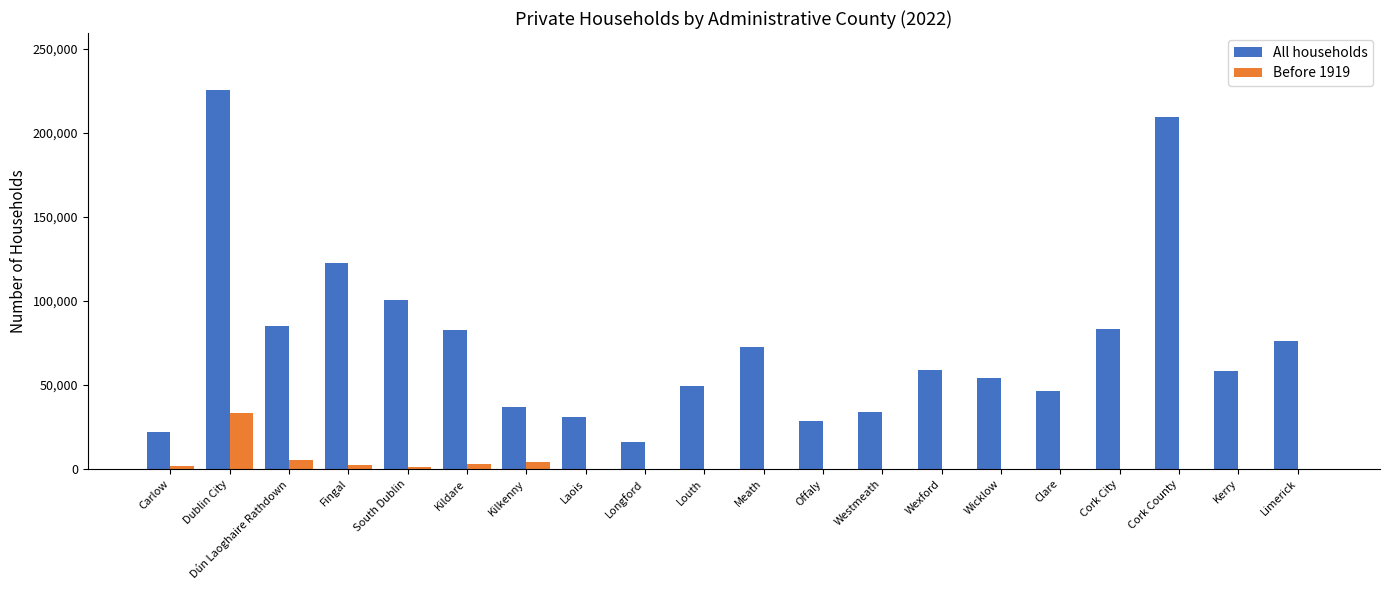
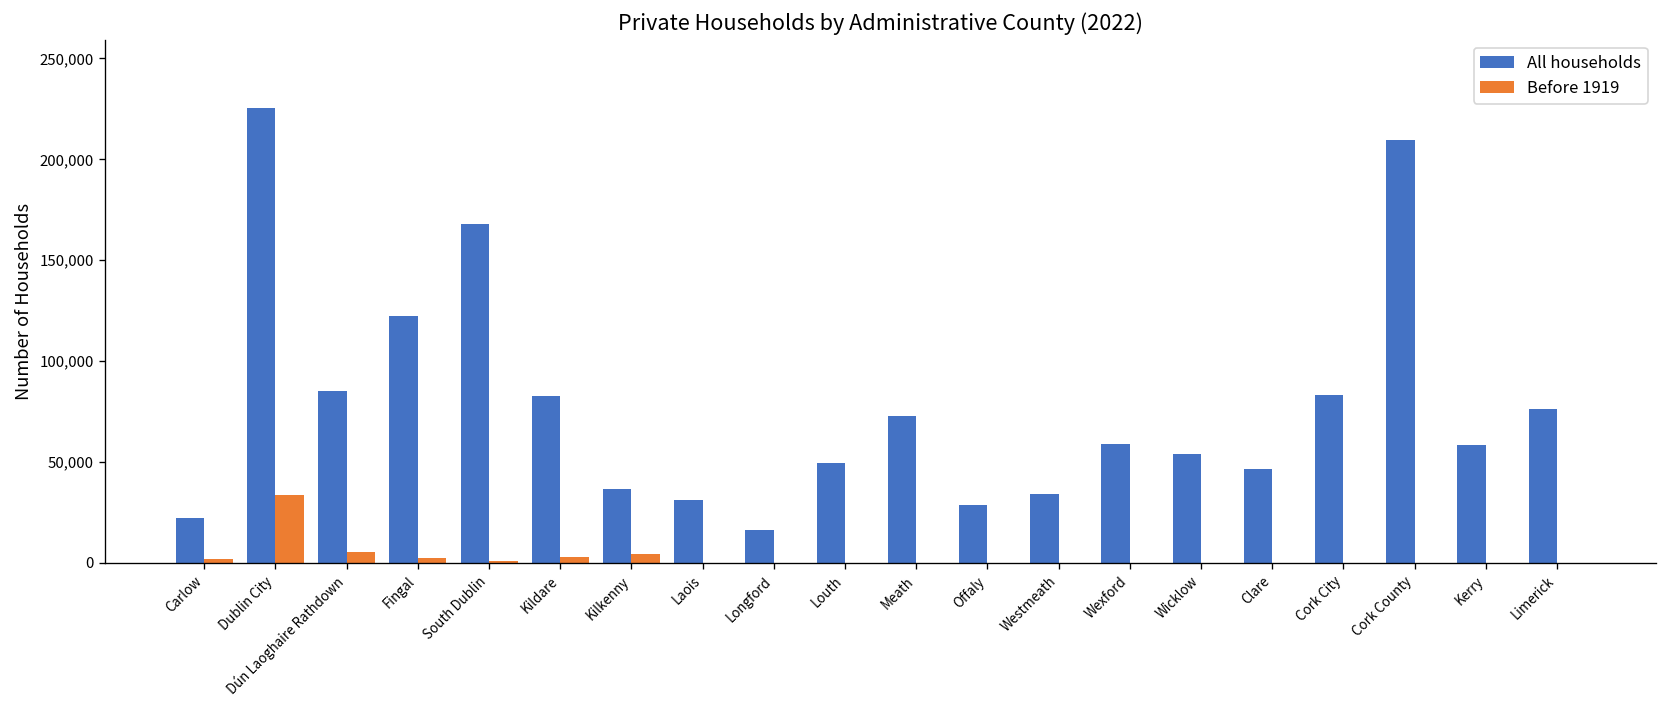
All households, South Dublin: 100,000 -> 168,000
